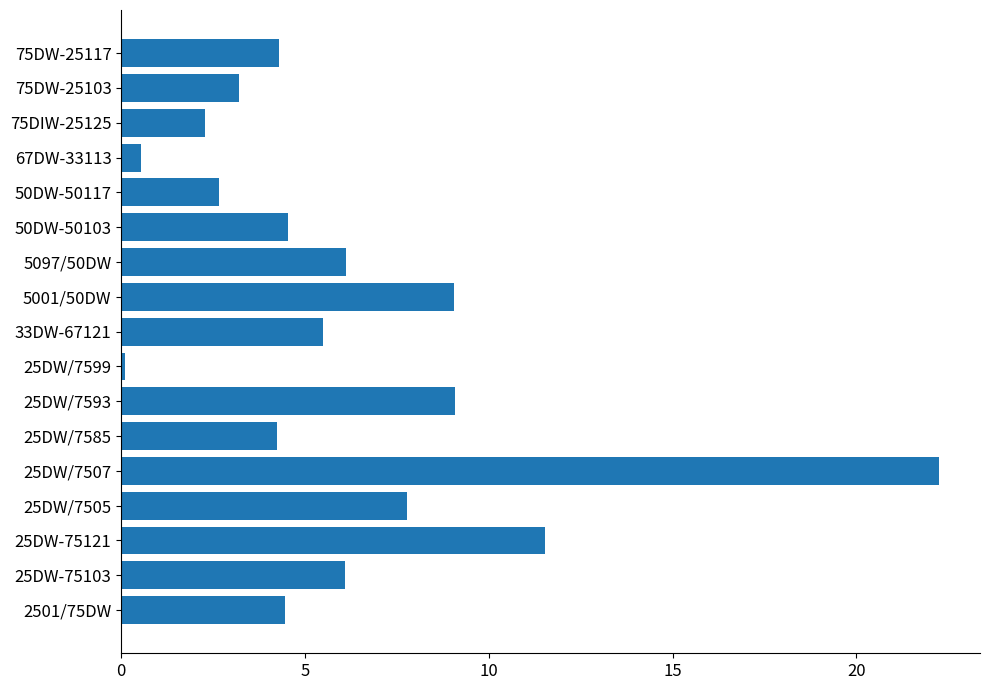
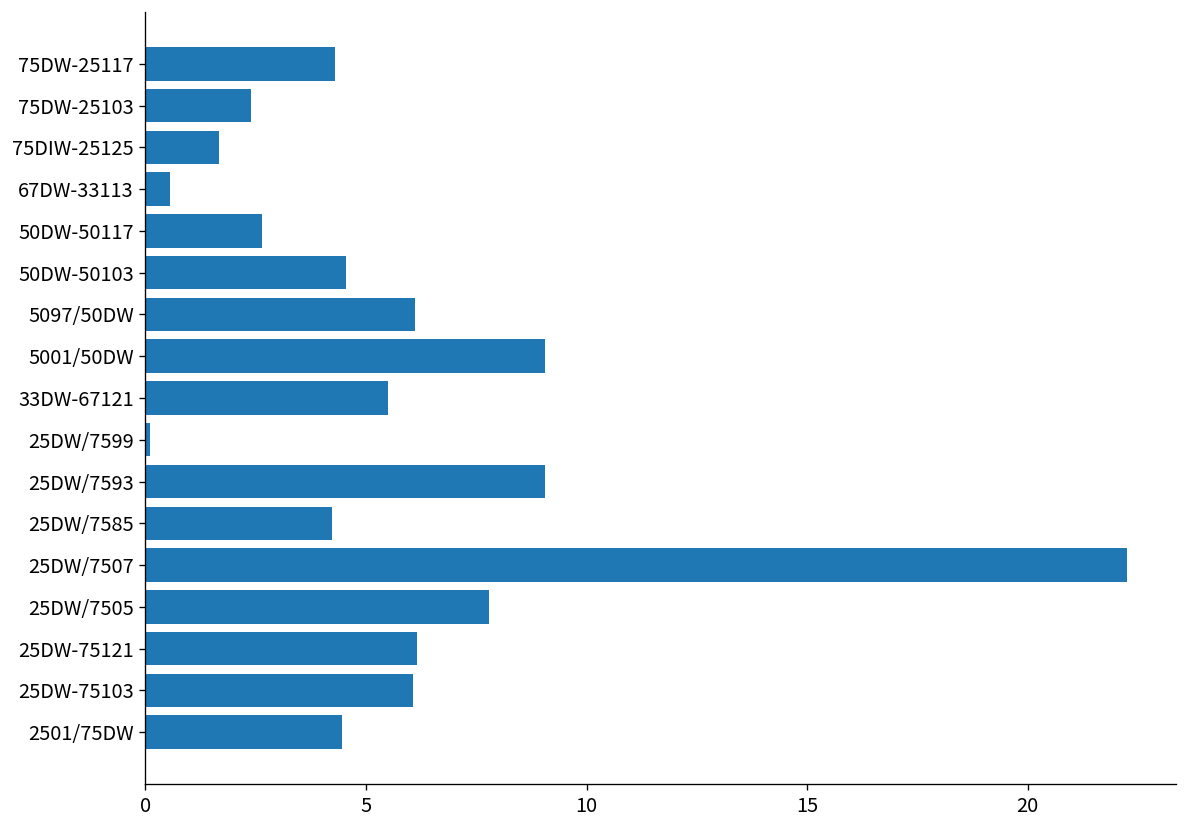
75DW-25103: 3.2 -> 2.4
75DIW-25125: 2.3 -> 1.7
25DW-75121: 11.5 -> 6.2
